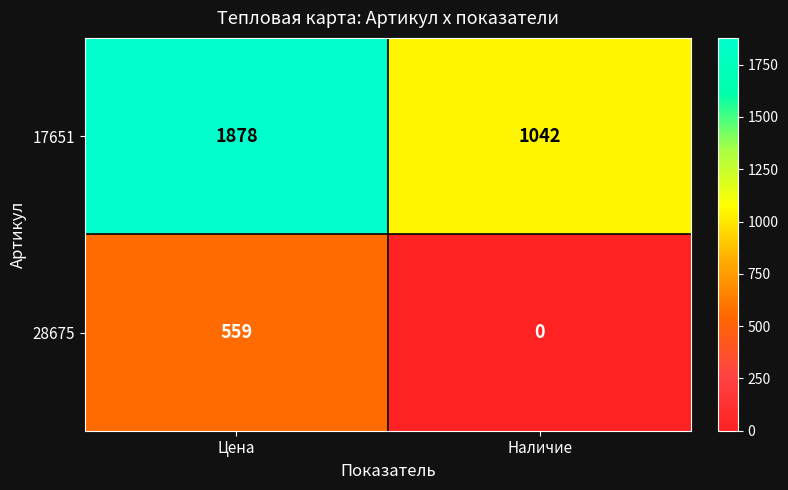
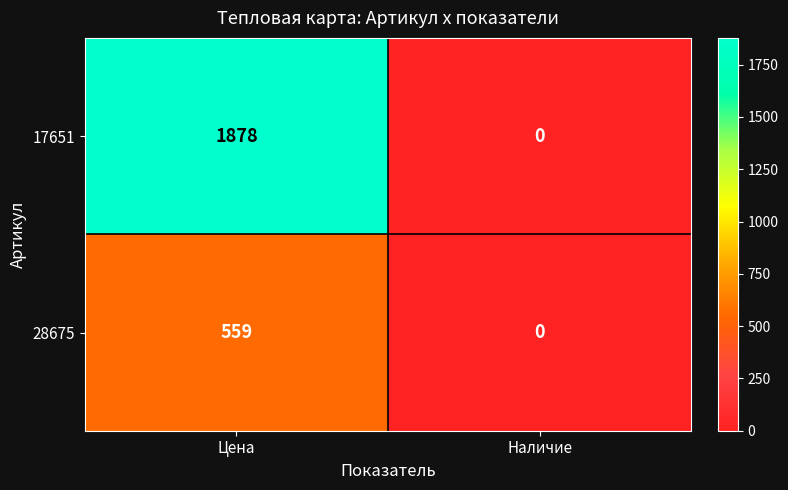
17651, Наличие: 1042 -> 0
